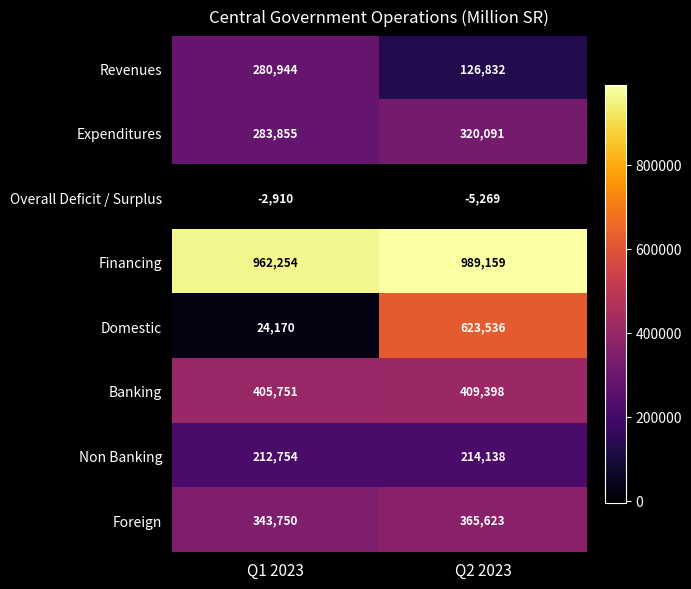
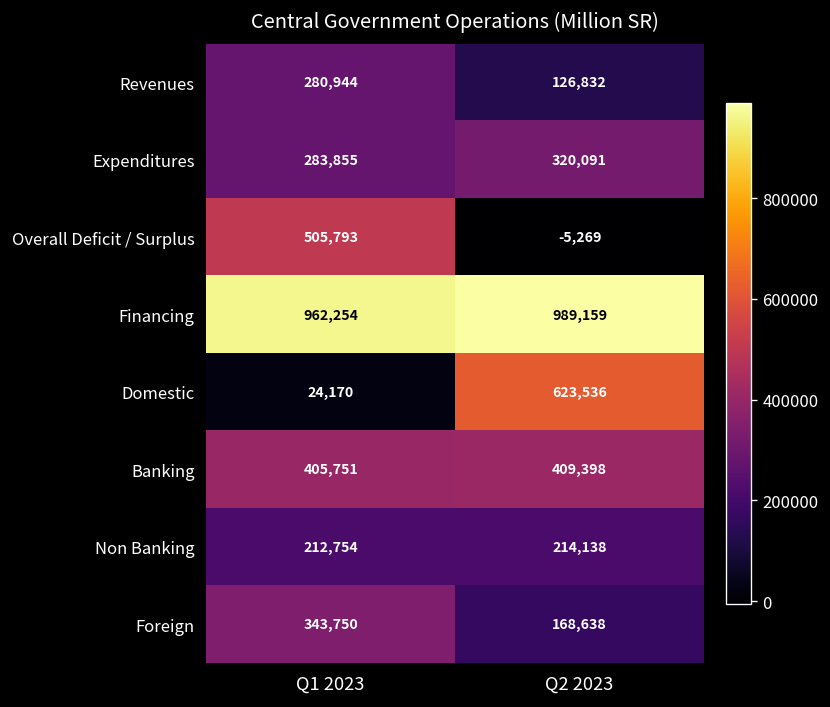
Overall Deficit / Surplus, Q1 2023: -2,910 -> 505,793
Foreign, Q2 2023: 365,623 -> 168,638
